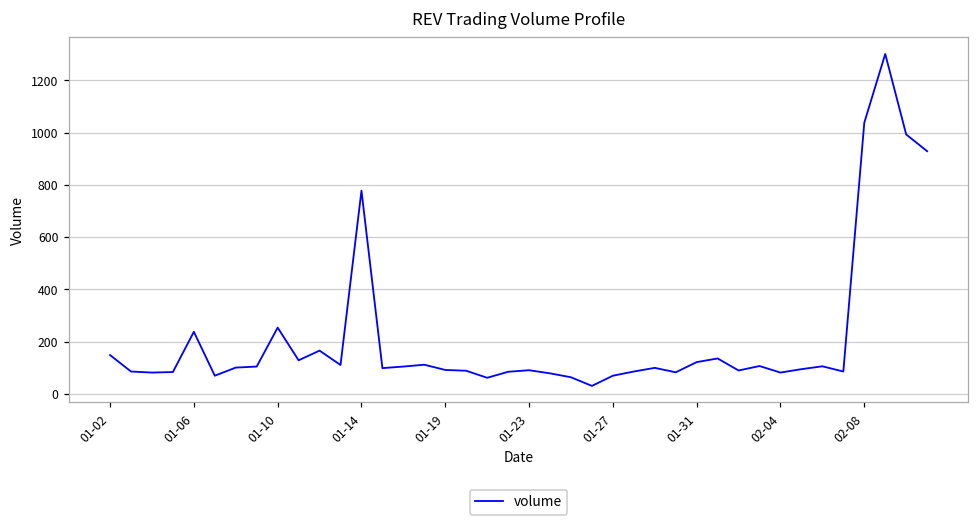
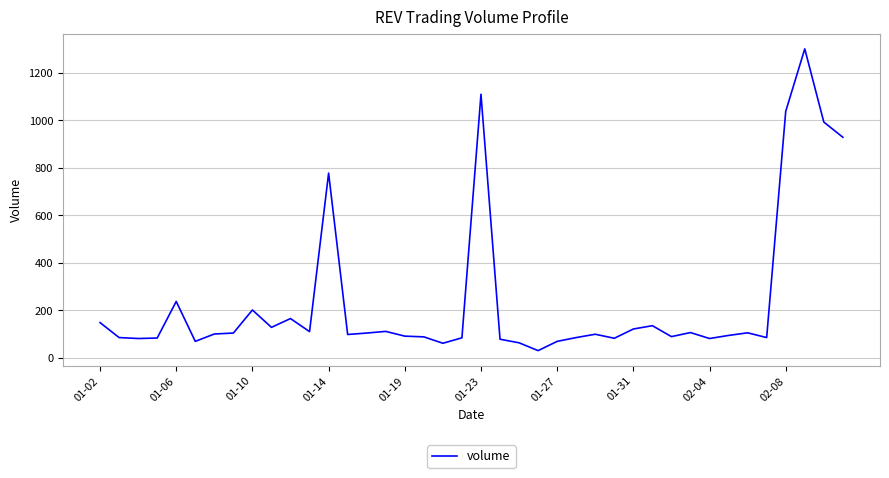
01-10: 250 -> 200
01-23: 90 -> 1110
